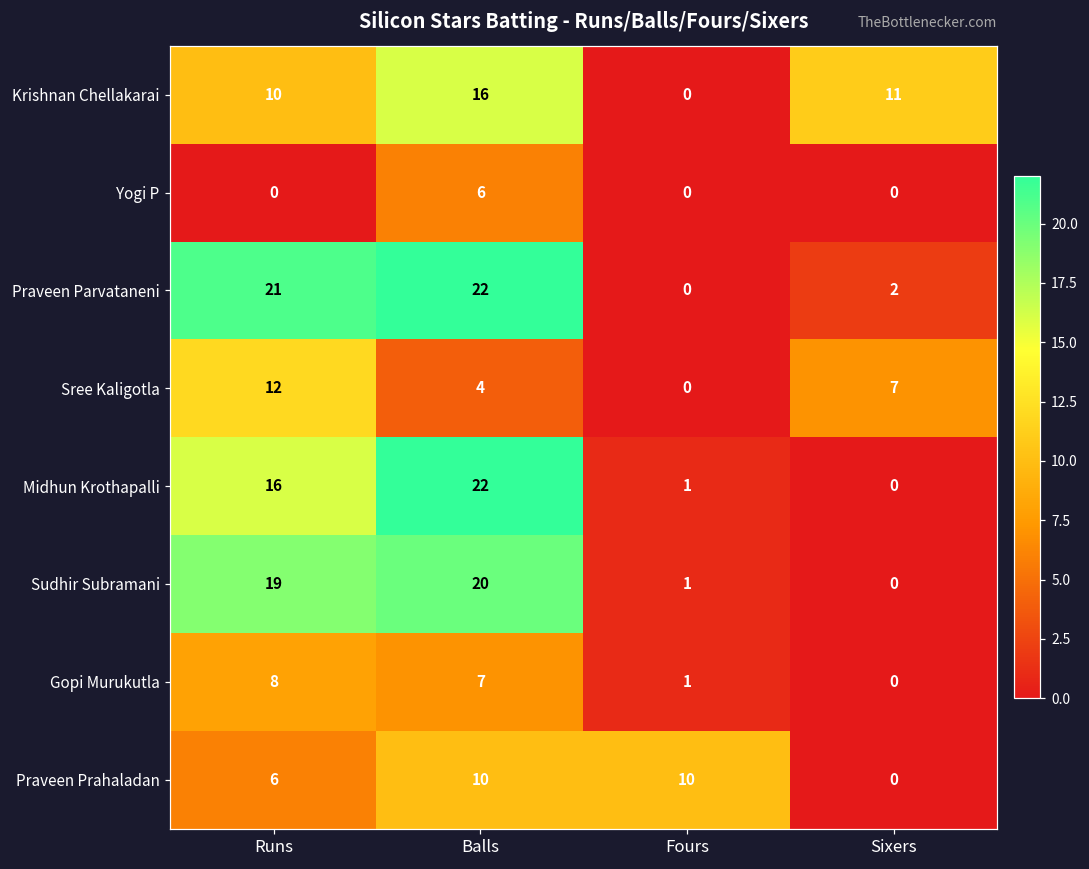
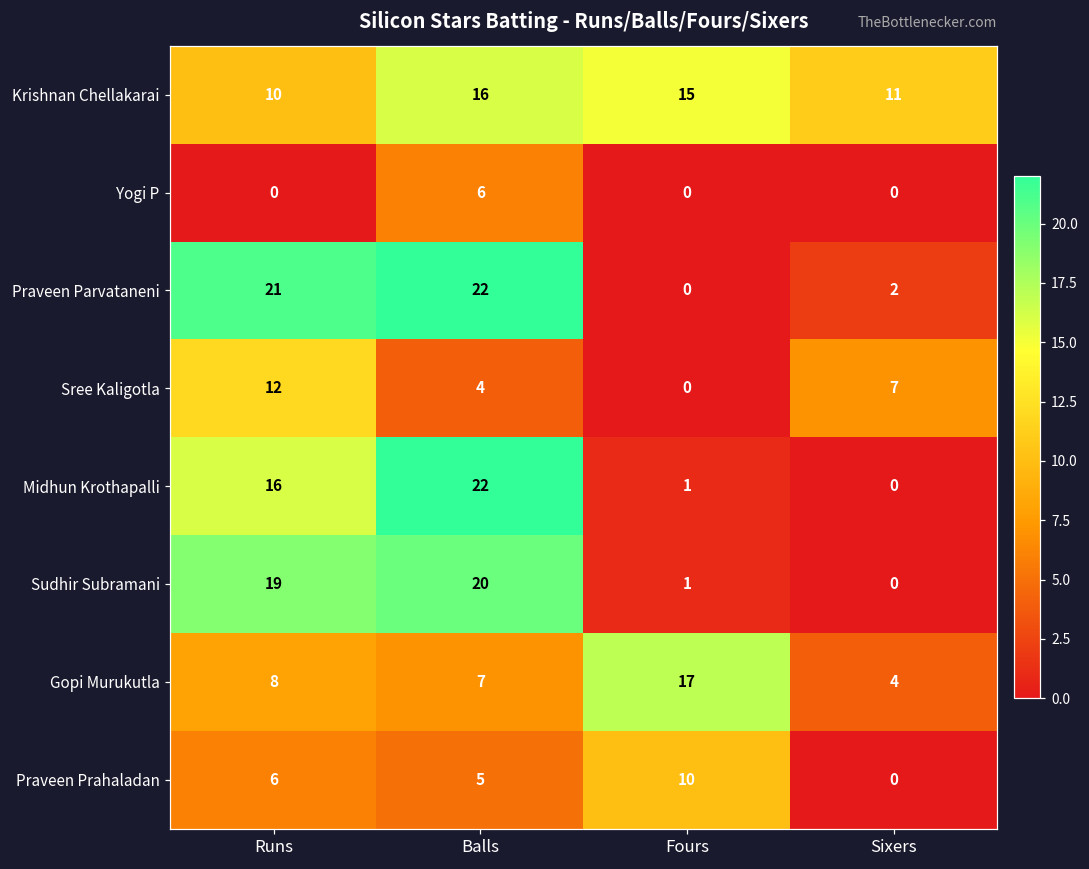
Krishnan Chellakarai, Fours: 0 -> 15
Gopi Murukutla, Fours: 1 -> 17
Gopi Murukutla, Sixers: 0 -> 4
Praveen Prahaladan, Balls: 10 -> 5
